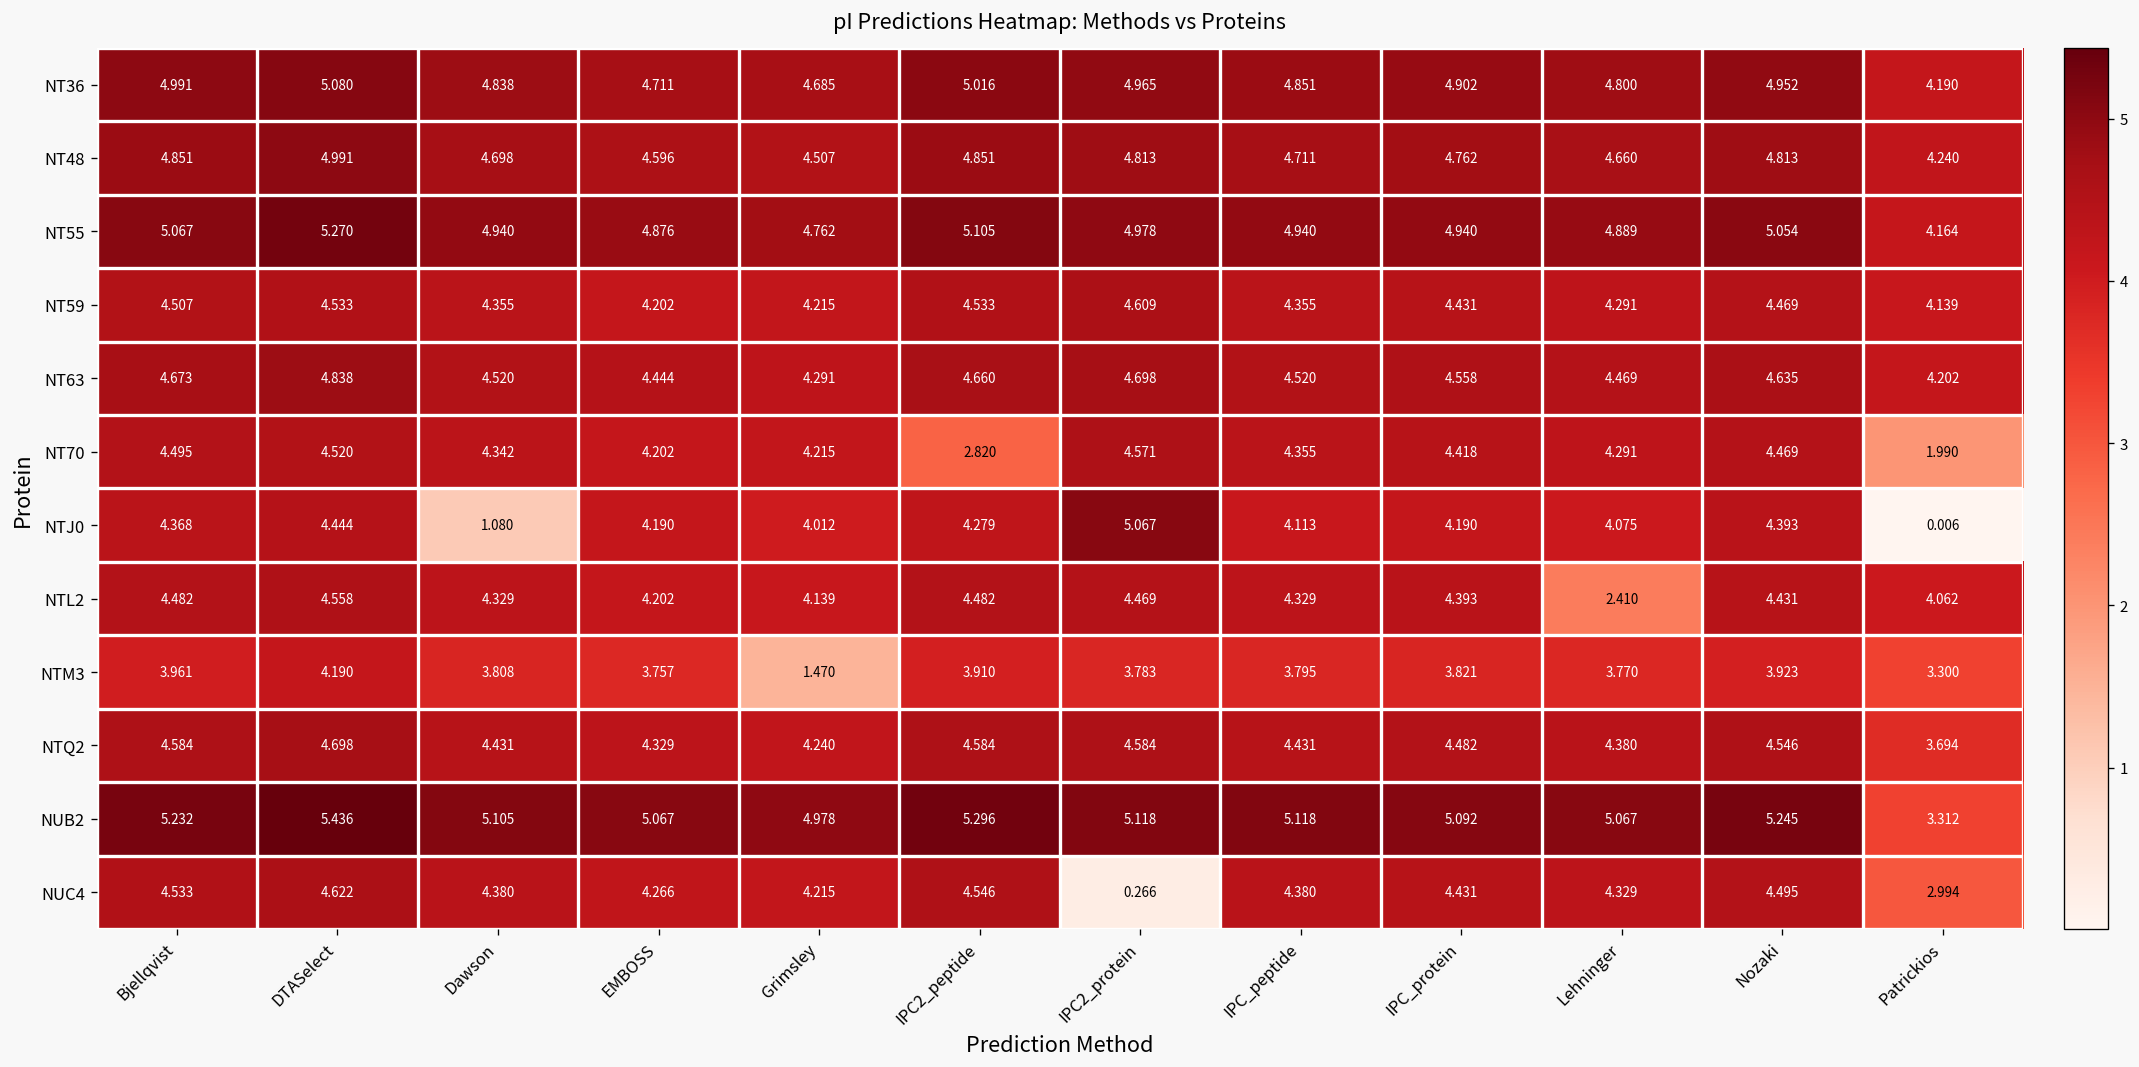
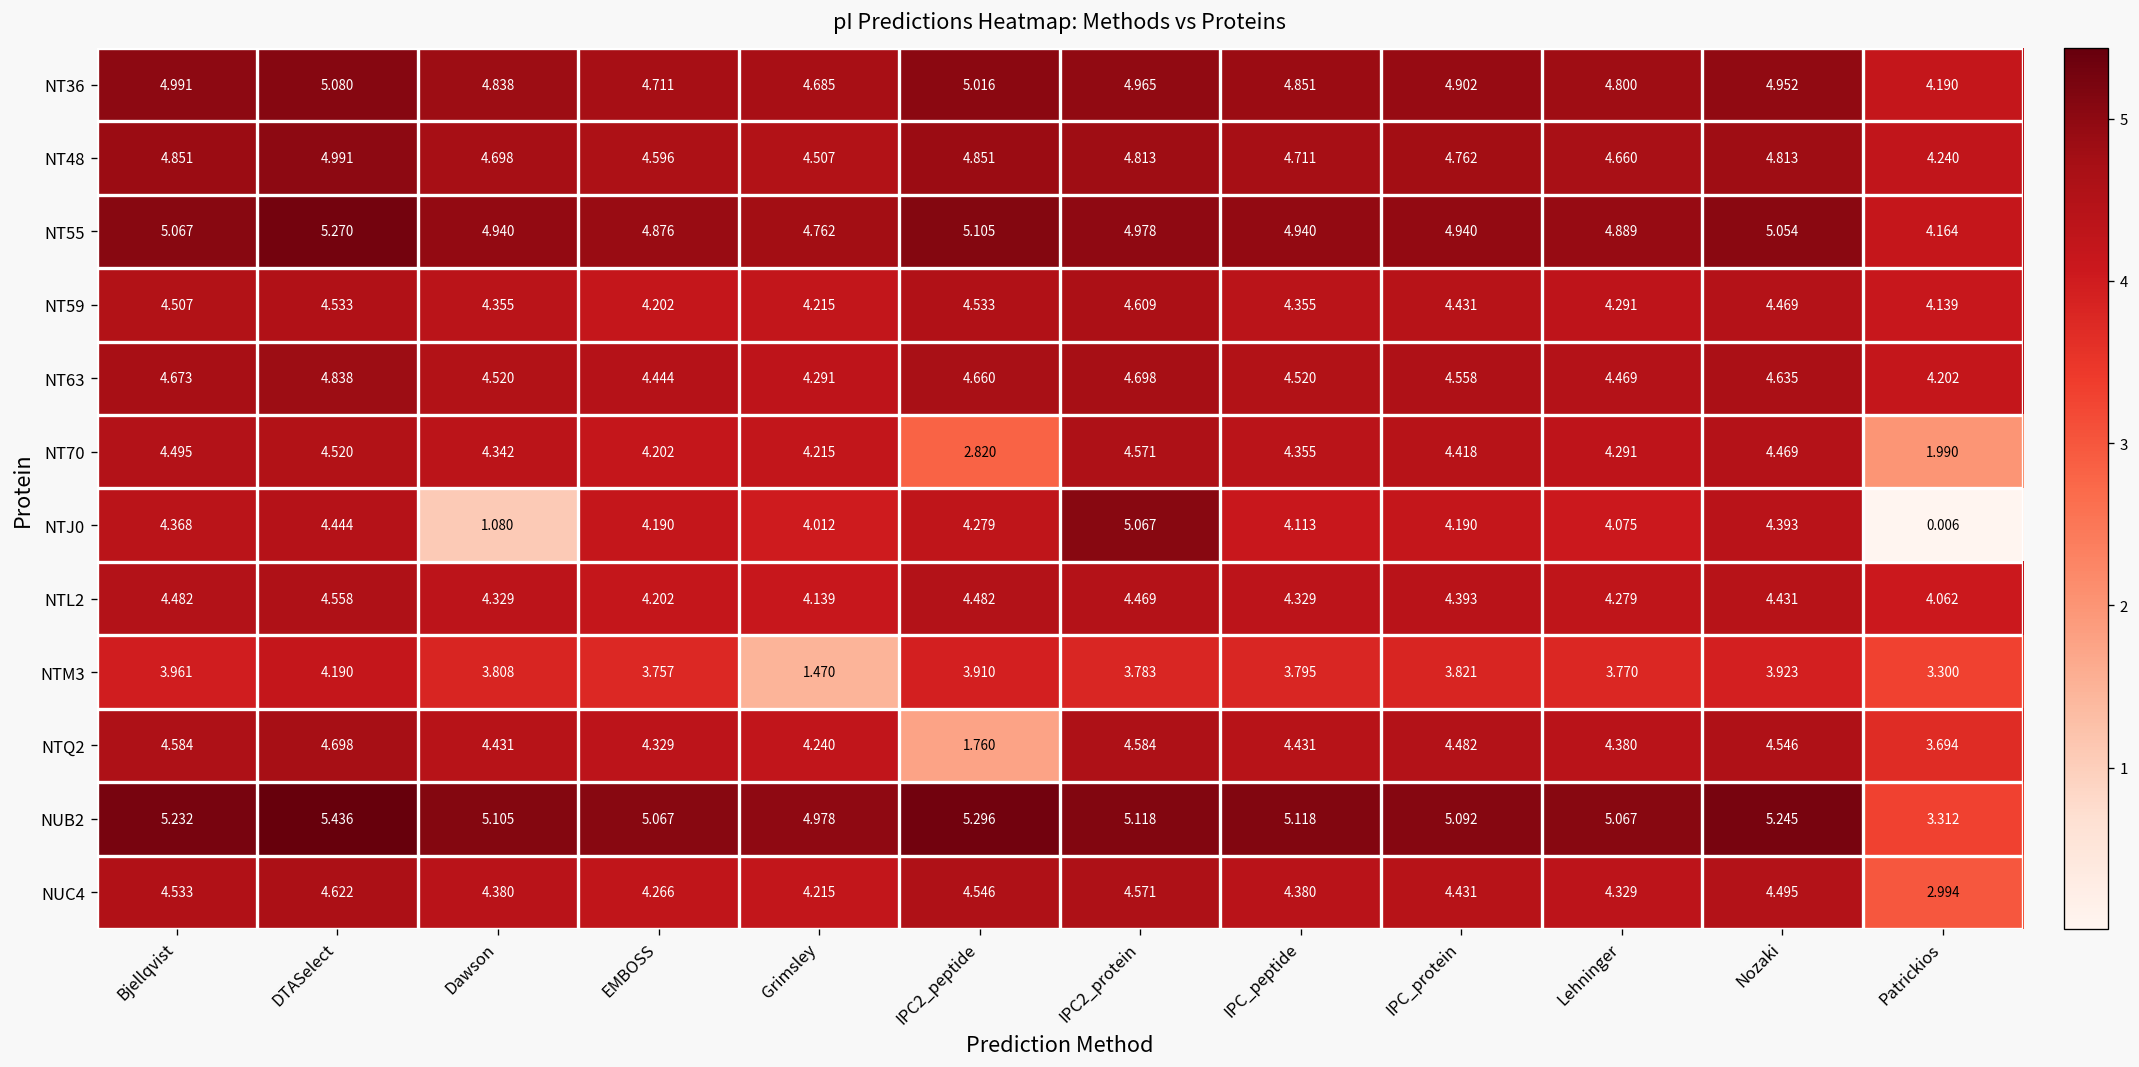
NTL2, Lehninger: 2.410 -> 4.279
NTQ2, IPC2_peptide: 4.584 -> 1.760
NUC4, IPC2_protein: 0.266 -> 4.571
